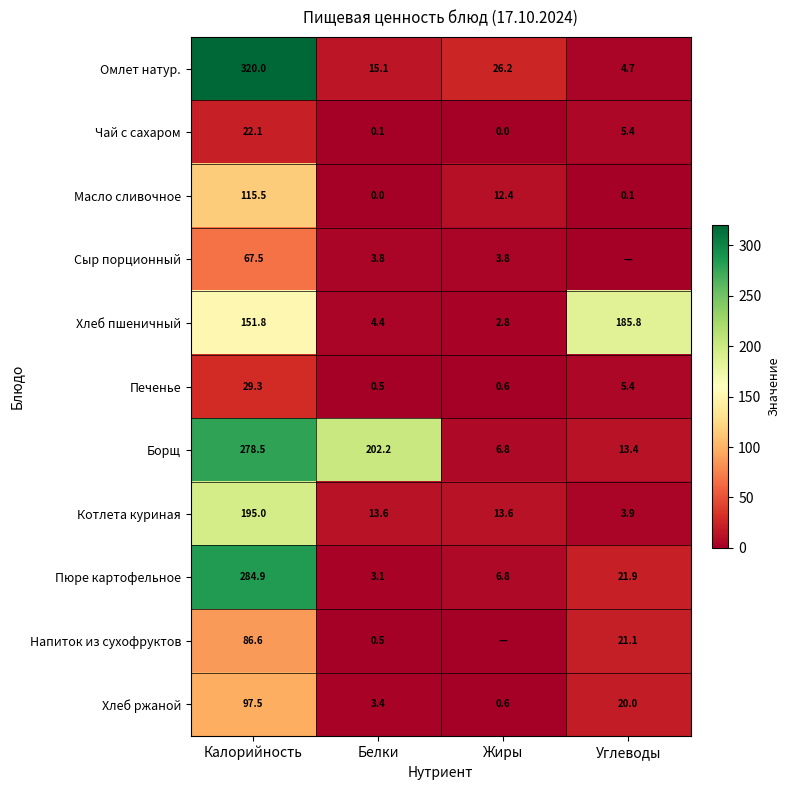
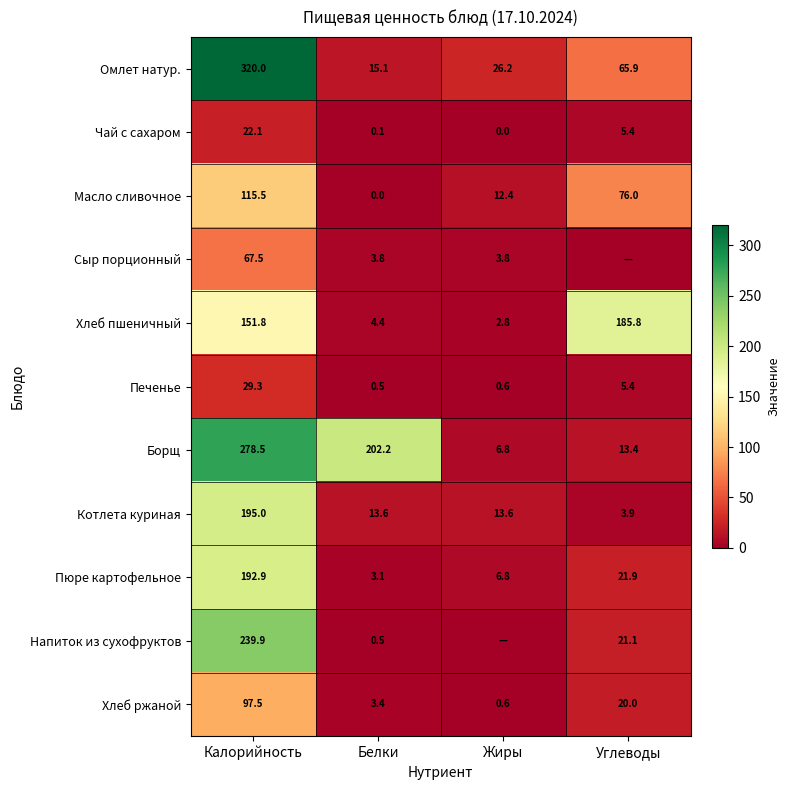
Омлет натур., Углеводы: 4.7 -> 65.9
Масло сливочное, Углеводы: 0.1 -> 76.0
Пюре картофельное, Калорийность: 284.9 -> 192.9
Напиток из сухофруктов, Калорийность: 86.6 -> 239.9
